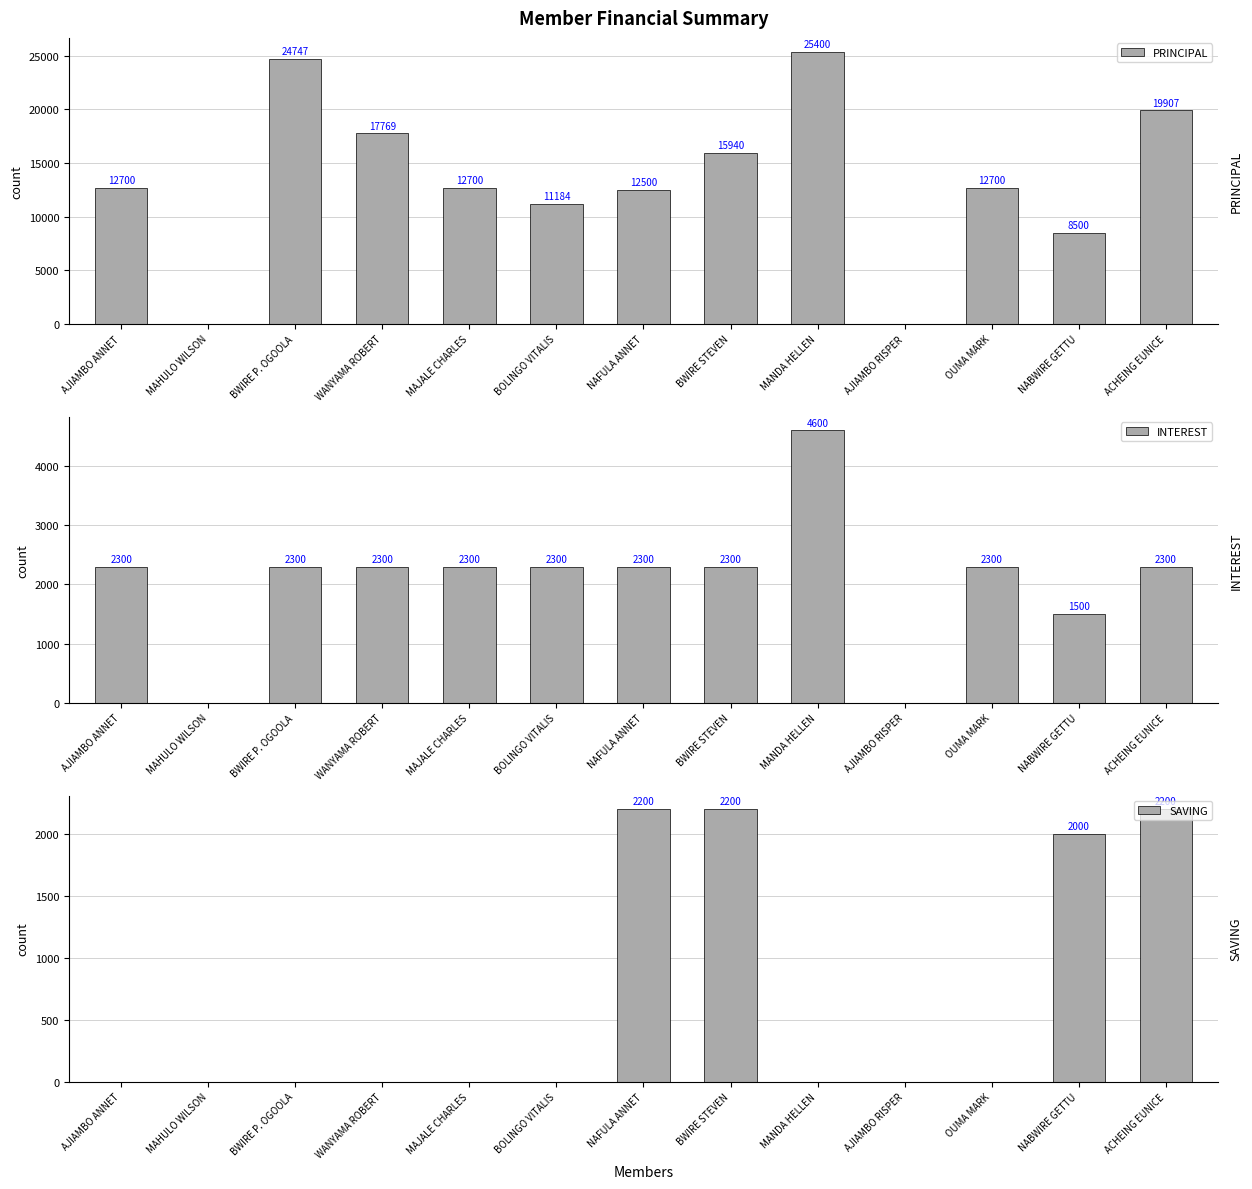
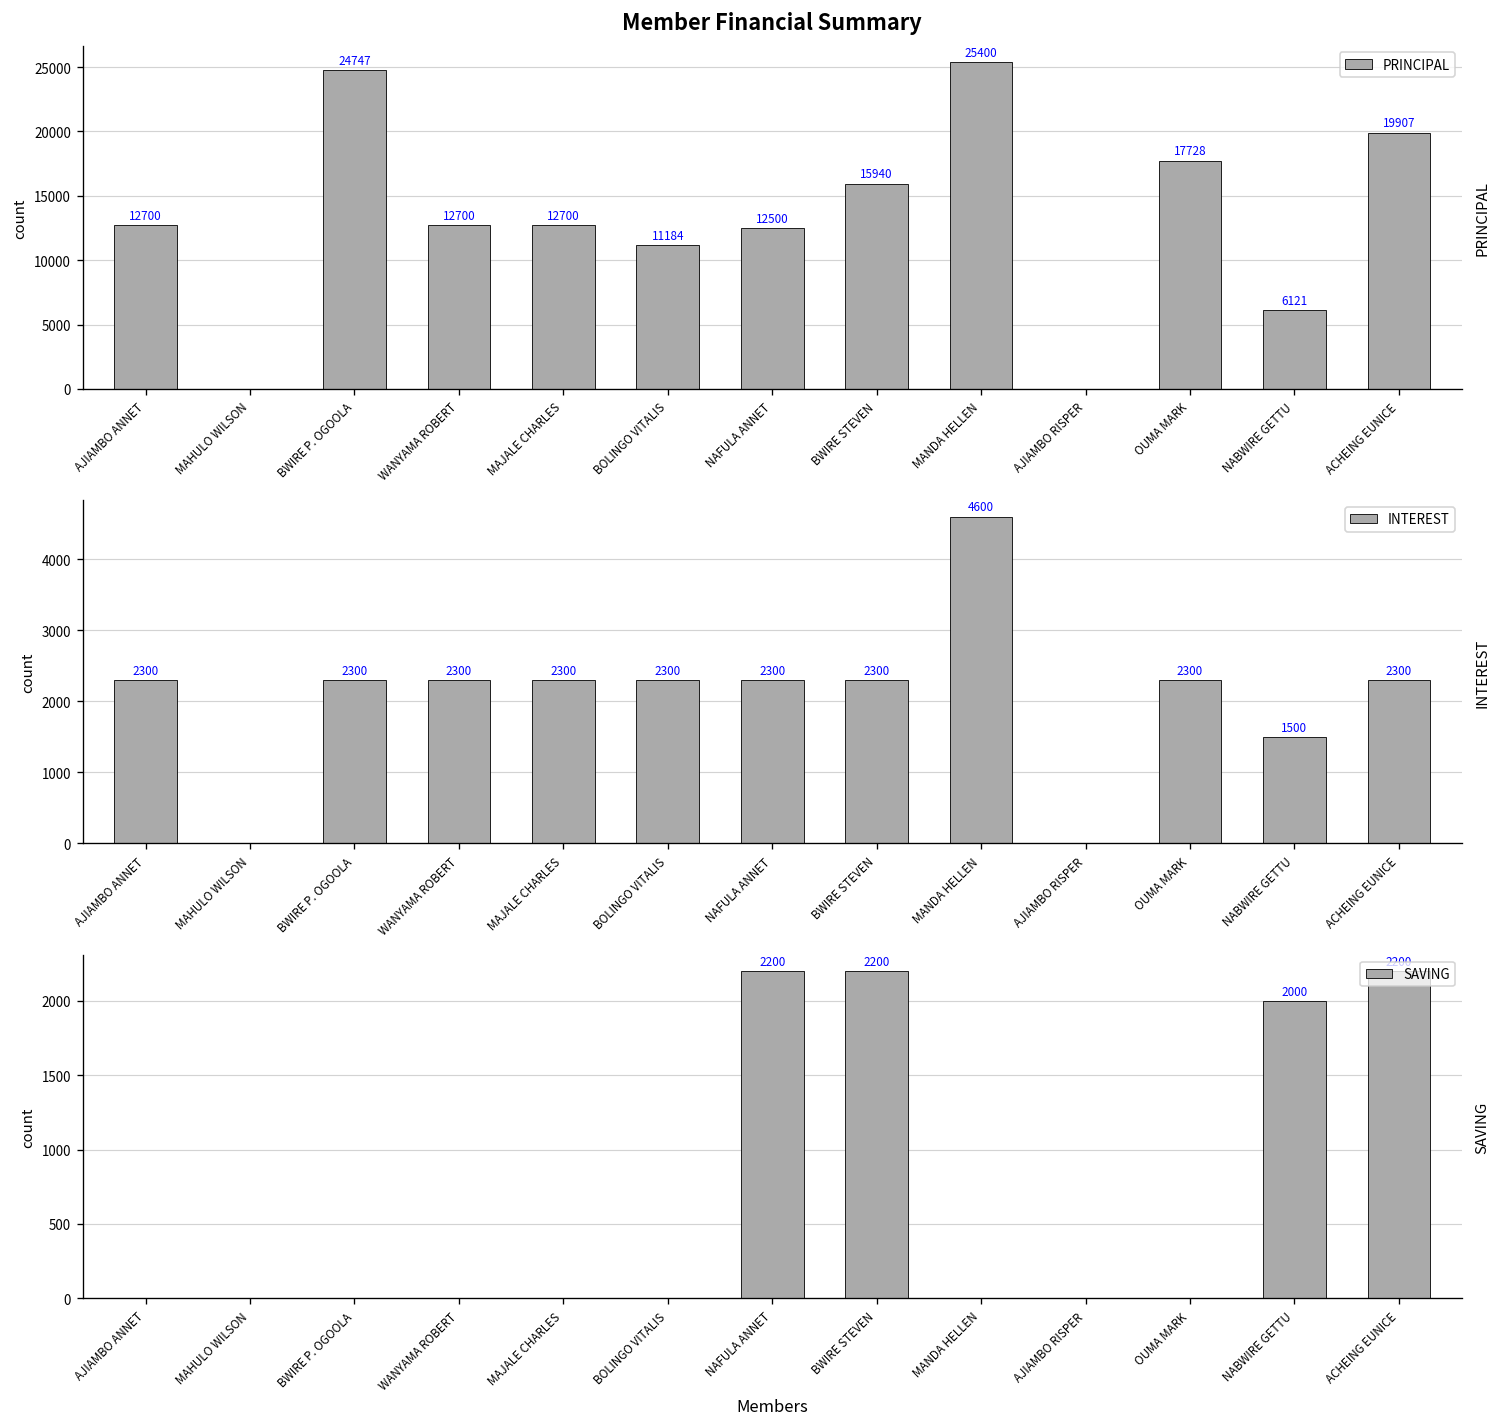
Member Financial Summary, WANYAMA ROBERT: 17769 -> 12700
Member Financial Summary, OUMA MARK: 12700 -> 17728
Member Financial Summary, NABWIRE GETTU: 8500 -> 6121
